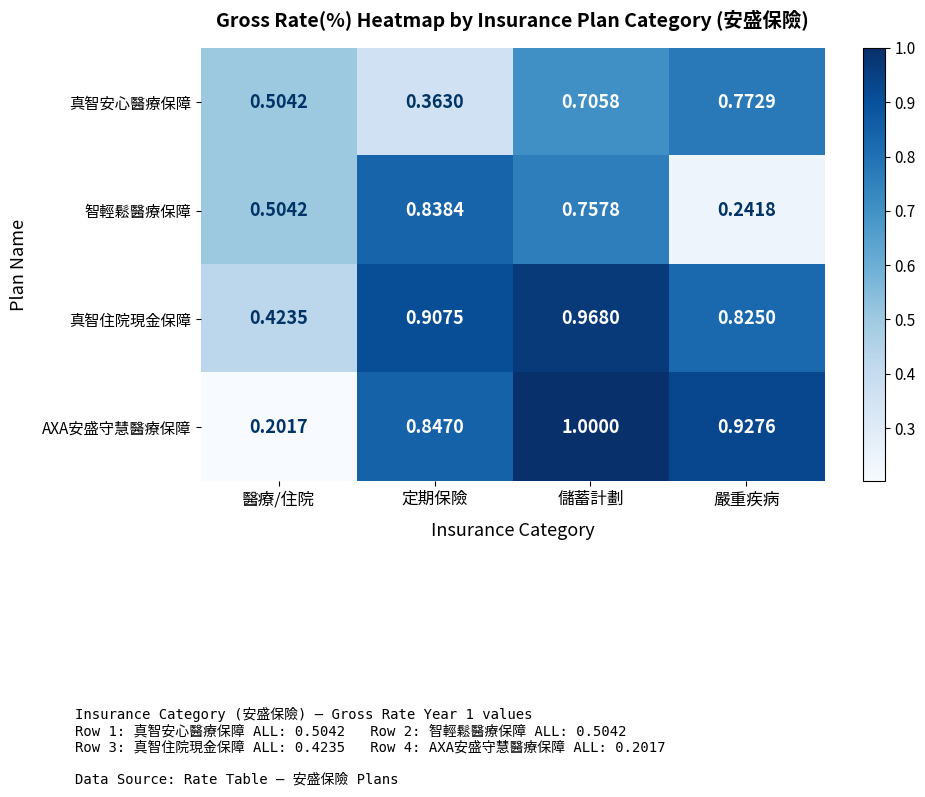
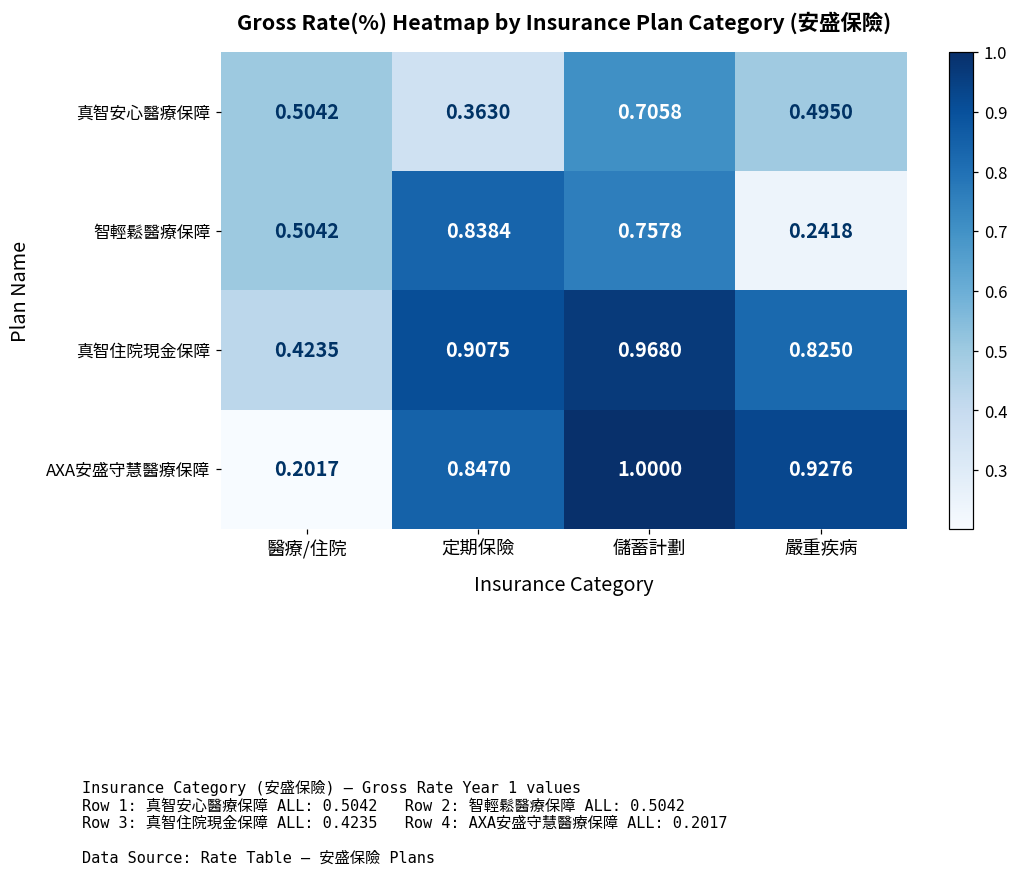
真智安心醫療保障, 嚴重疾病: 0.7729 -> 0.4950
